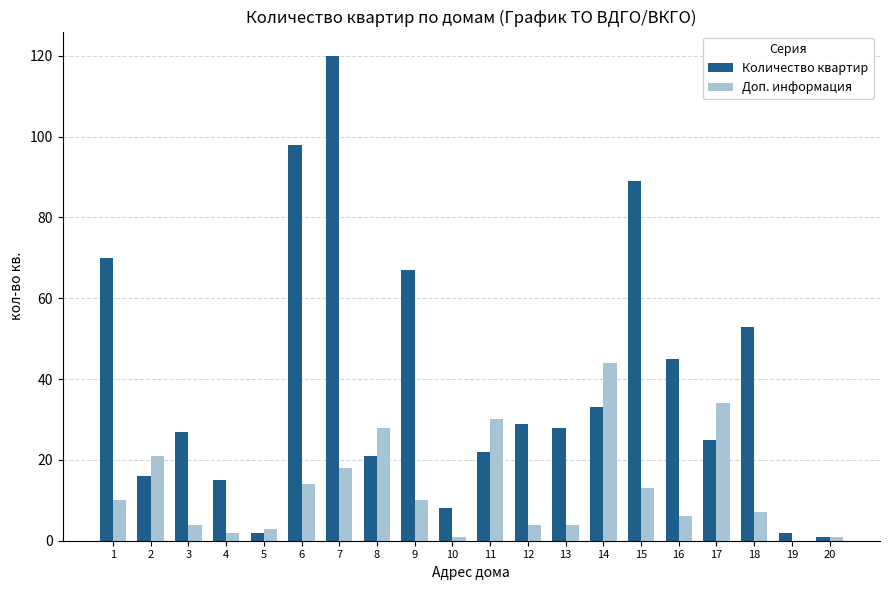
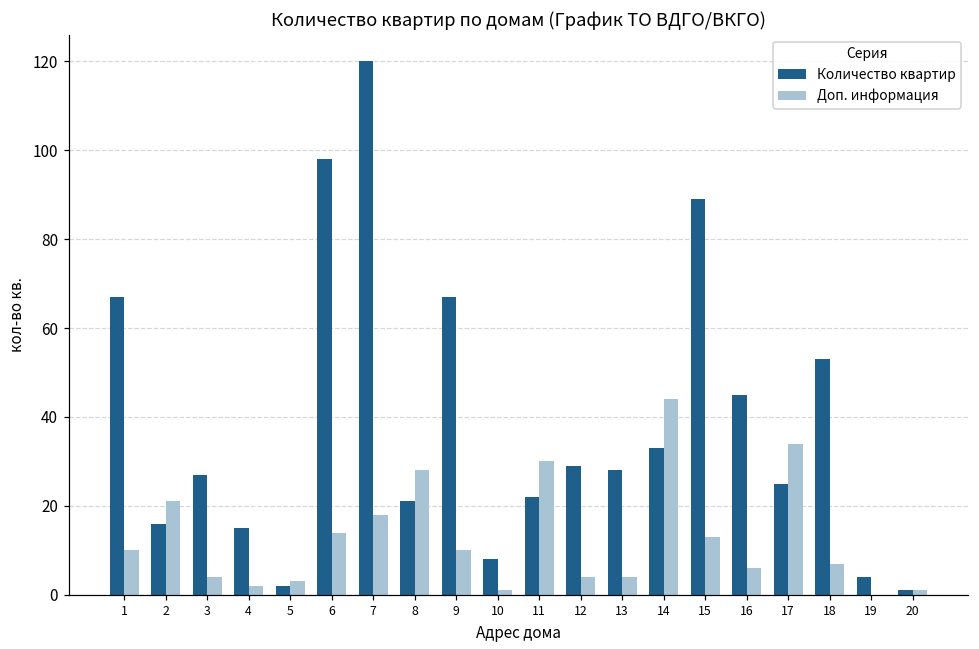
Количество квартир, 1: 70 -> 67
Количество квартир, 19: 2 -> 4
